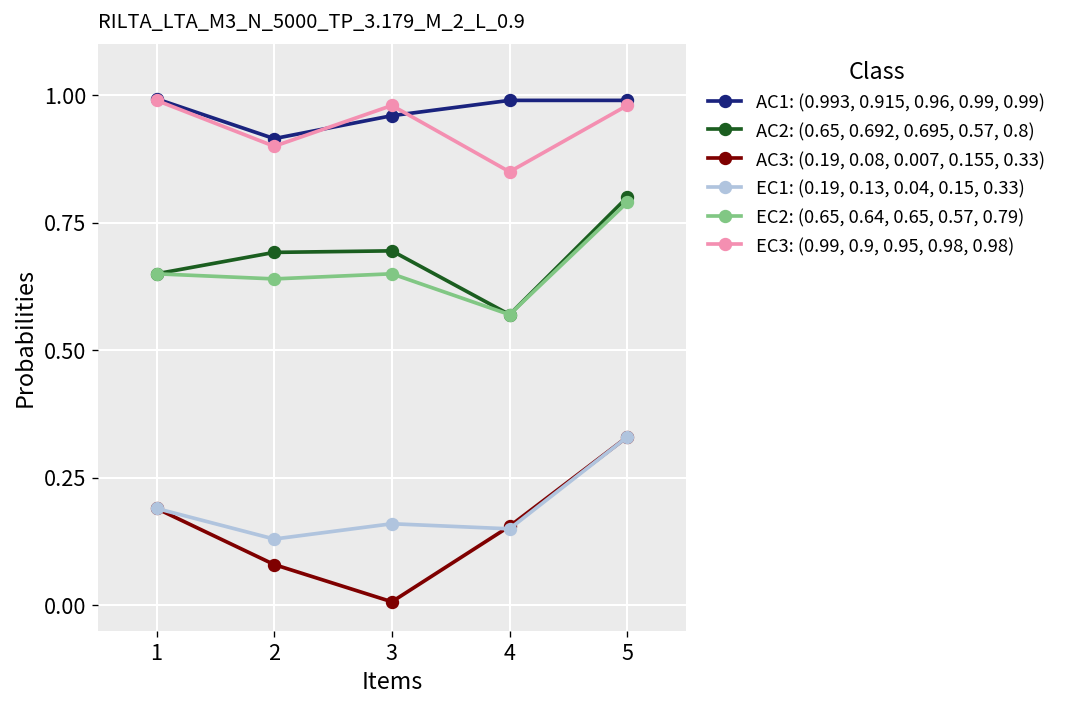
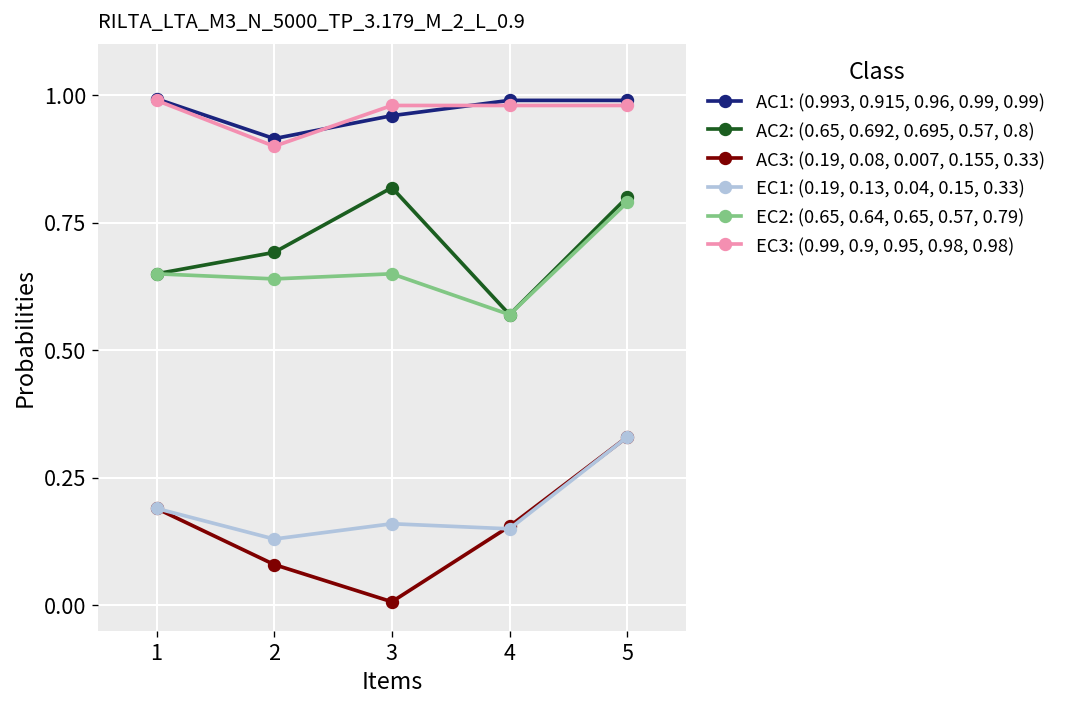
AC2: (0.65, 0.692, 0.695, 0.57, 0.8), 3: 0.70 -> 0.82
EC3: (0.99, 0.9, 0.95, 0.98, 0.98), 4: 0.85 -> 0.98
